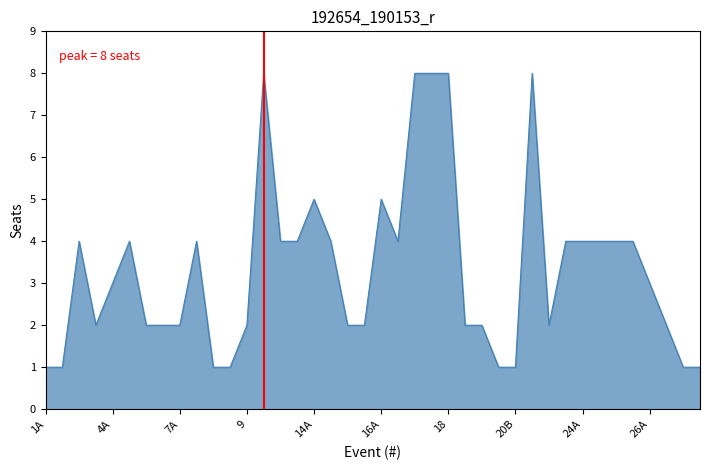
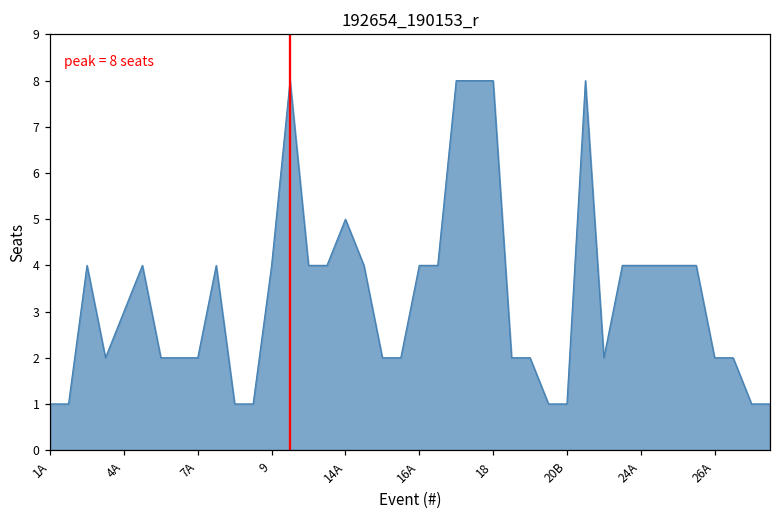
9: 2 -> 4
16A: 5 -> 4
26A: 3 -> 2
